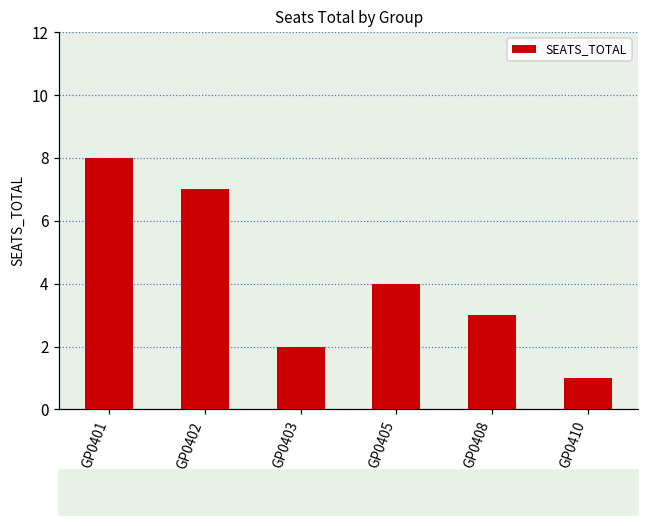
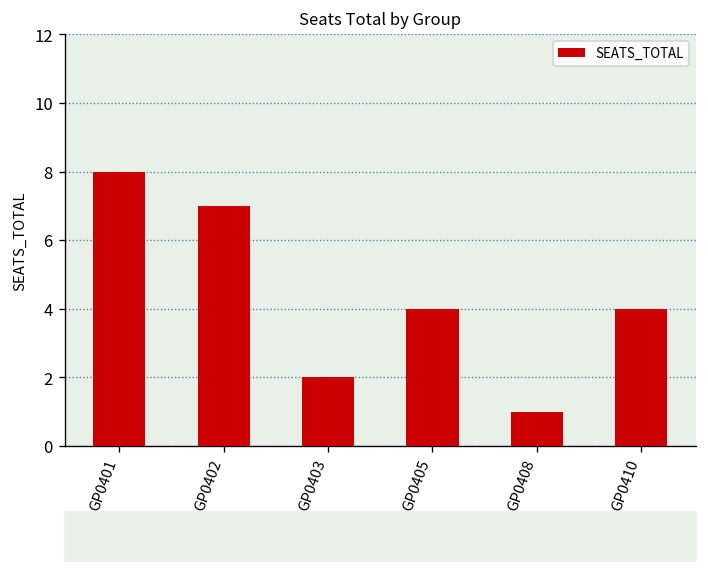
GP0408: 3 -> 1
GP0410: 1 -> 4
